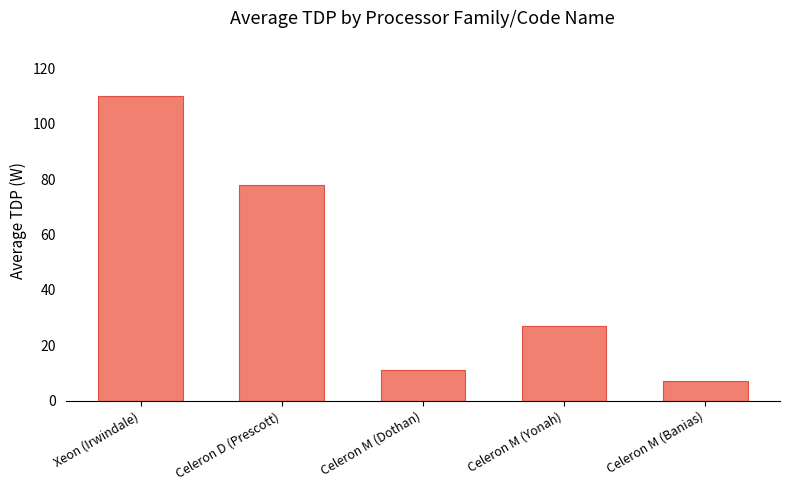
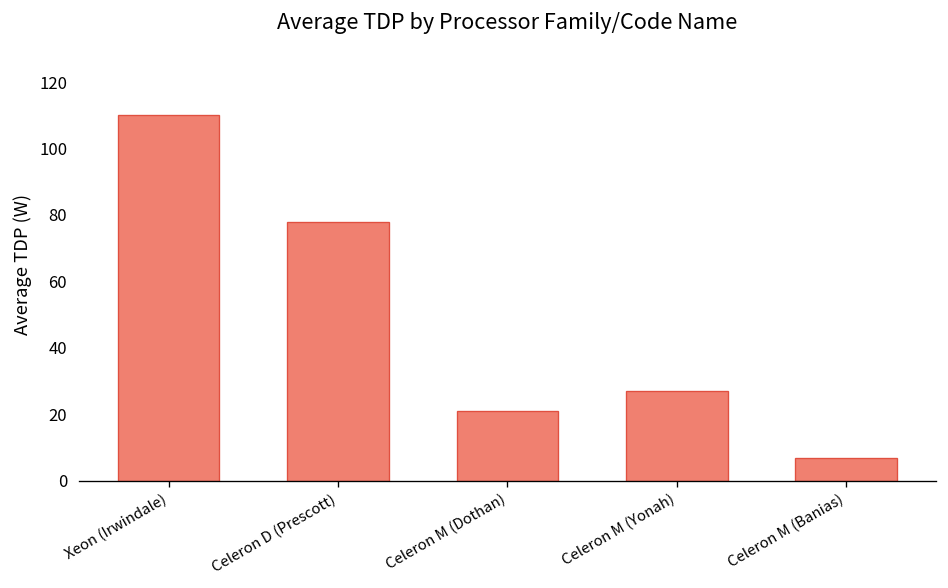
Celeron M (Dothan): 11 -> 21
